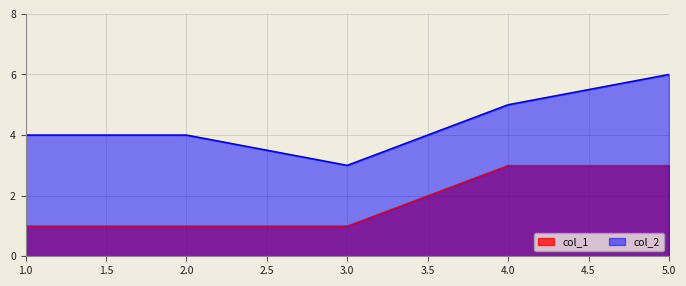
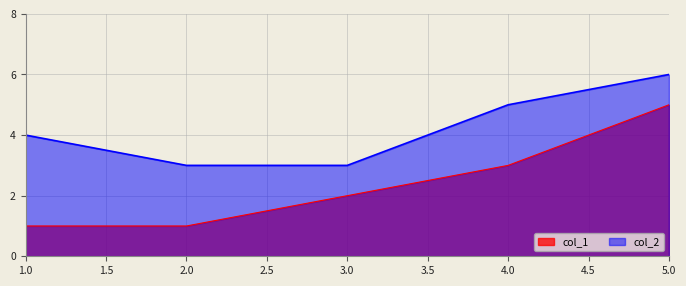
col_2, 2.0: 4 -> 3
col_1, 3.0: 1 -> 2
col_1, 5.0: 3 -> 5
